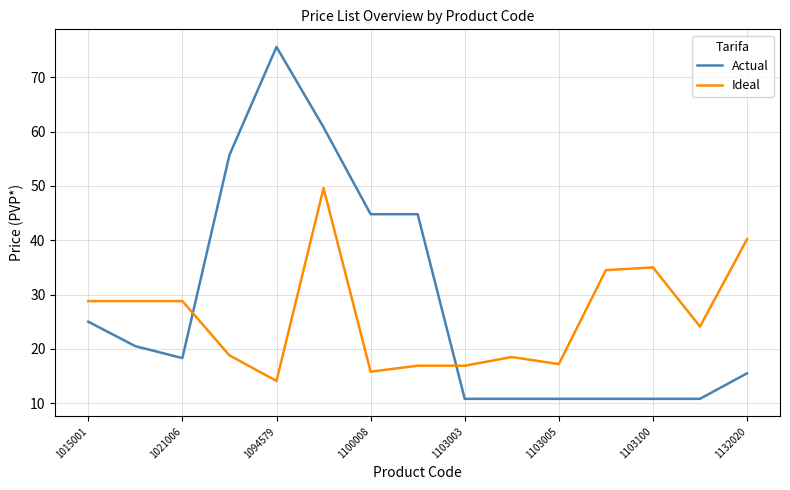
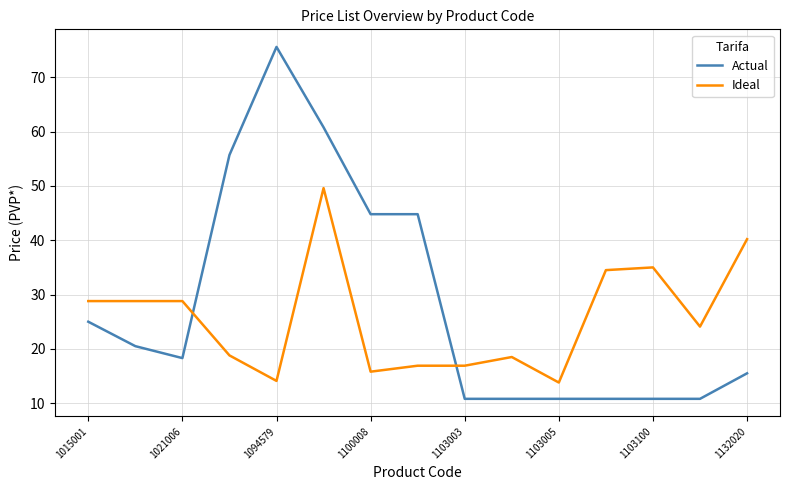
Ideal, 1103005: 17 -> 14
